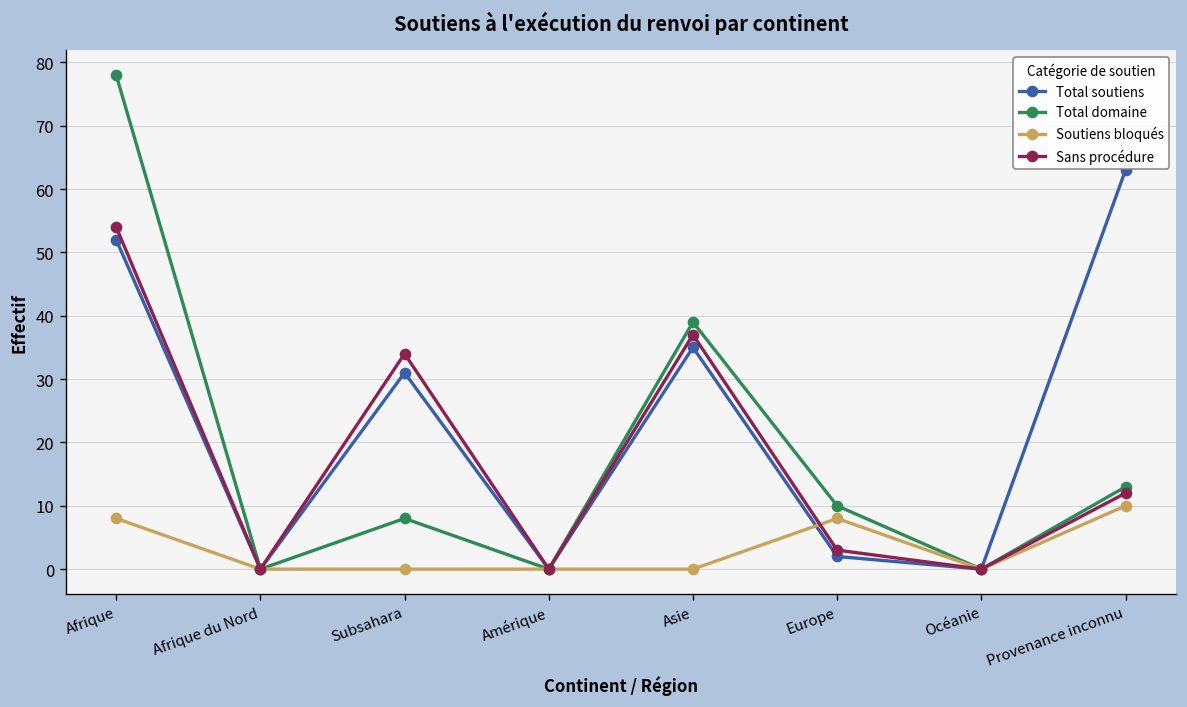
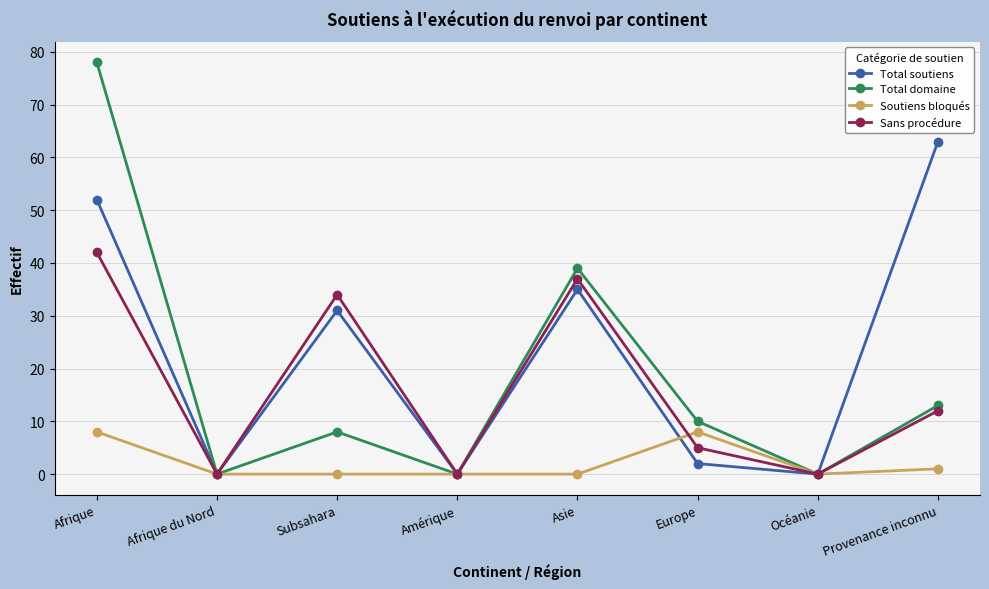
Sans procédure, Afrique: 54 -> 42
Sans procédure, Europe: 3 -> 5
Soutiens bloqués, Provenance inconnu: 10 -> 1
